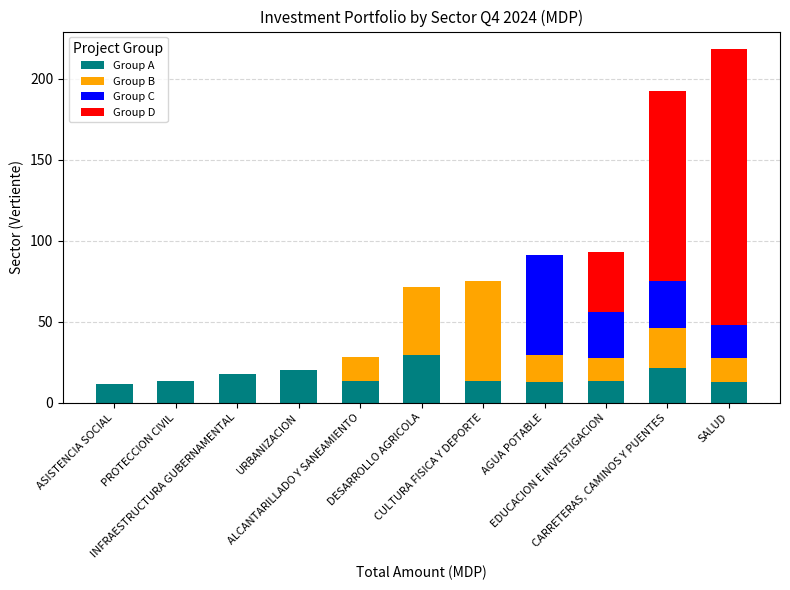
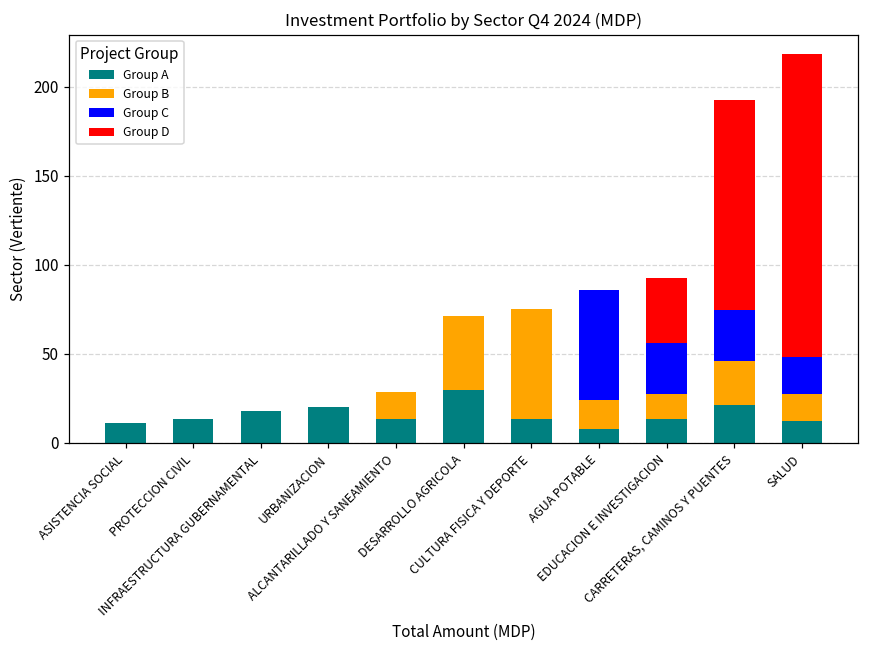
Group A, AGUA POTABLE: 13 -> 8
